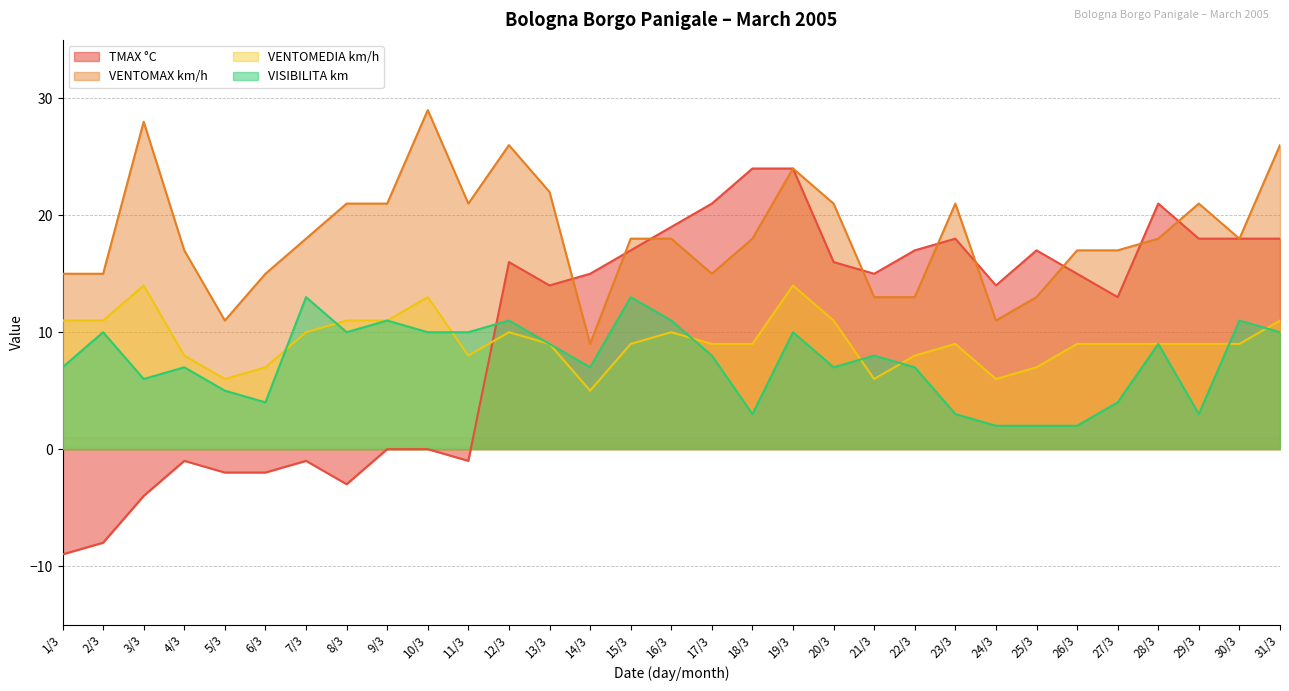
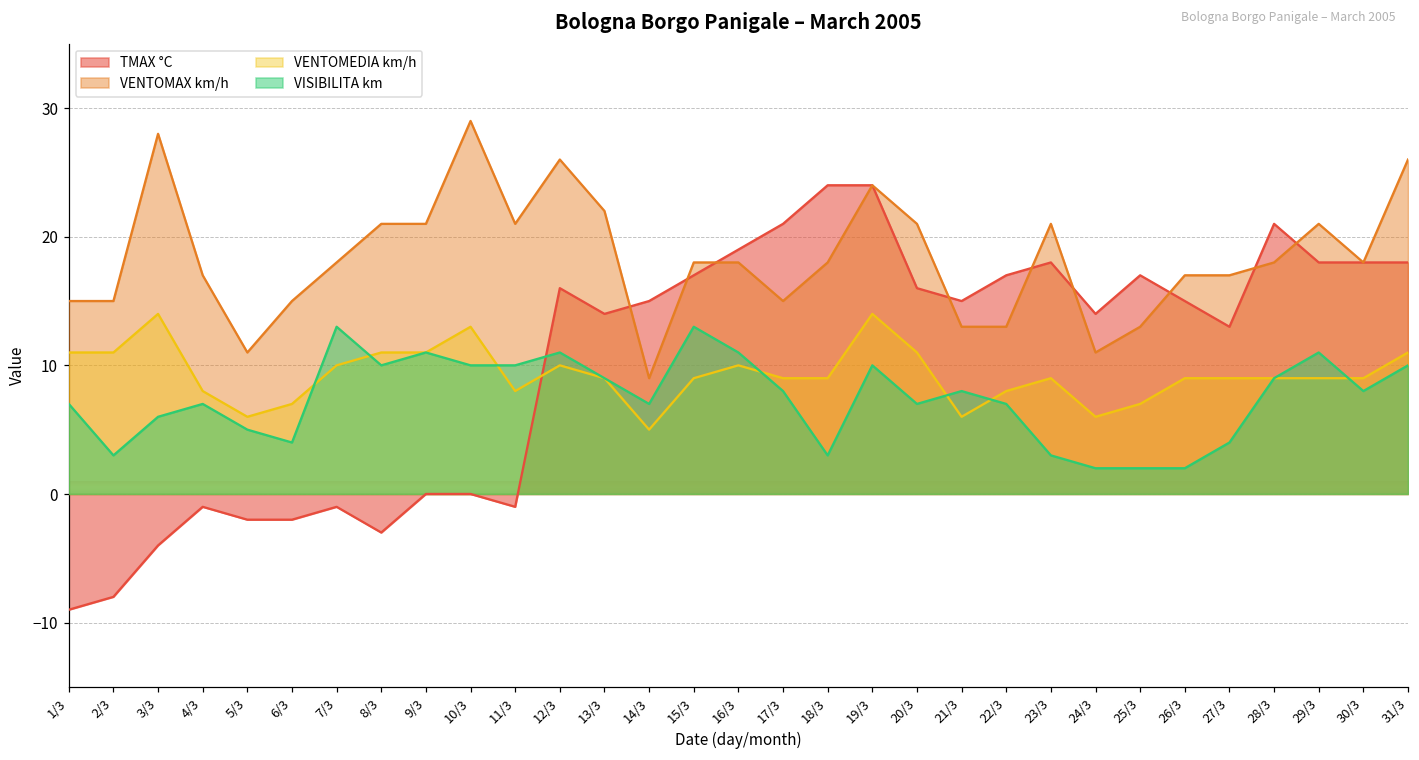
VISIBILITA km, 2/3: 10 -> 3
VISIBILITA km, 29/3: 3 -> 11
VISIBILITA km, 30/3: 11 -> 8
